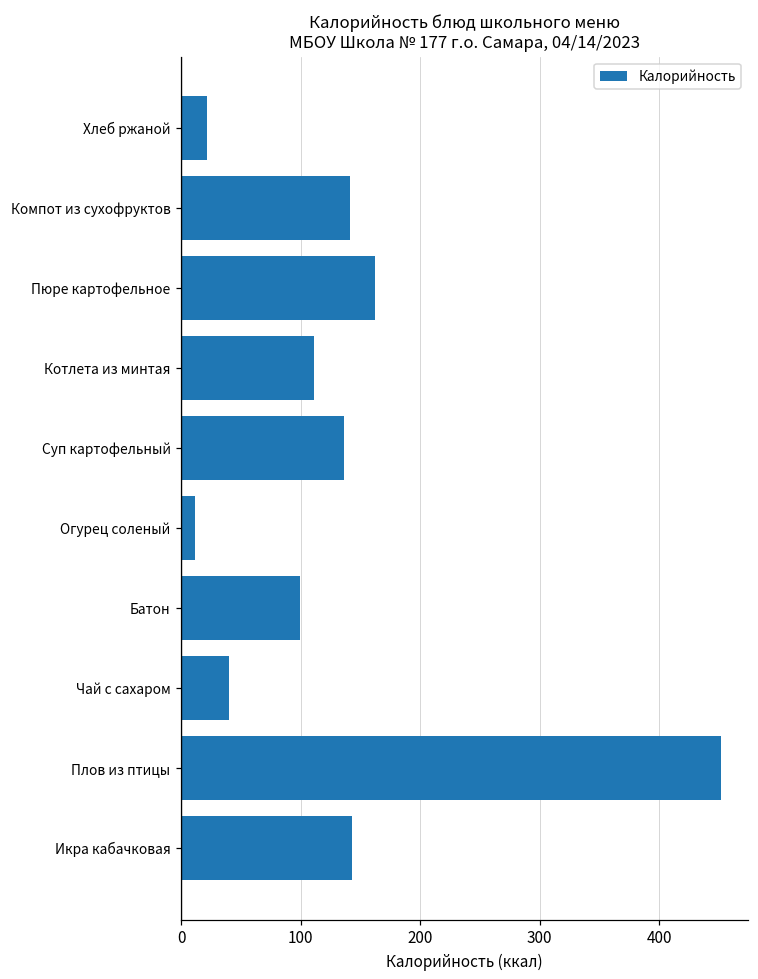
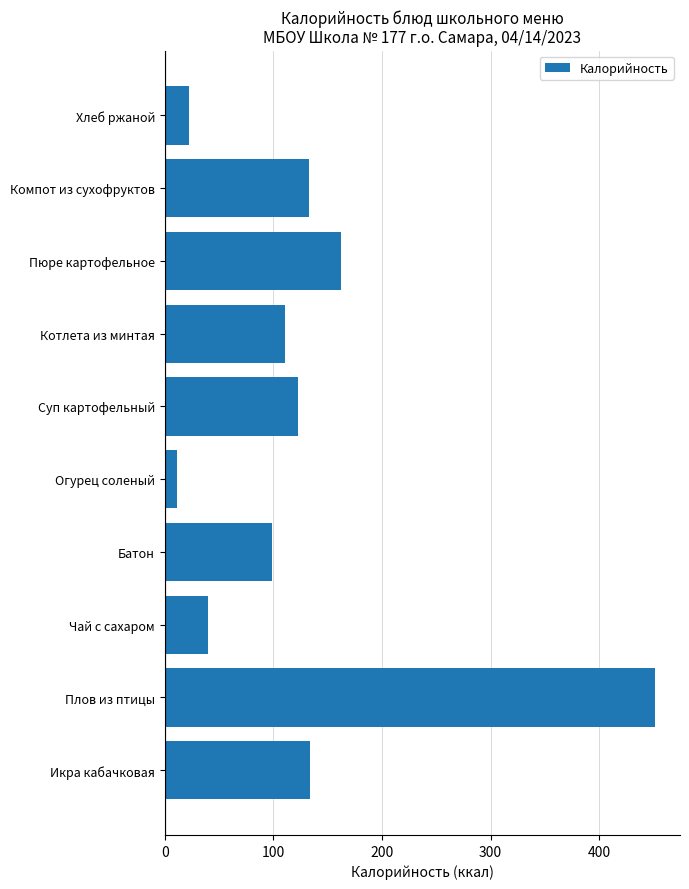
Компот из сухофруктов: 141 -> 133
Суп картофельный: 136 -> 123
Икра кабачковая: 143 -> 134
